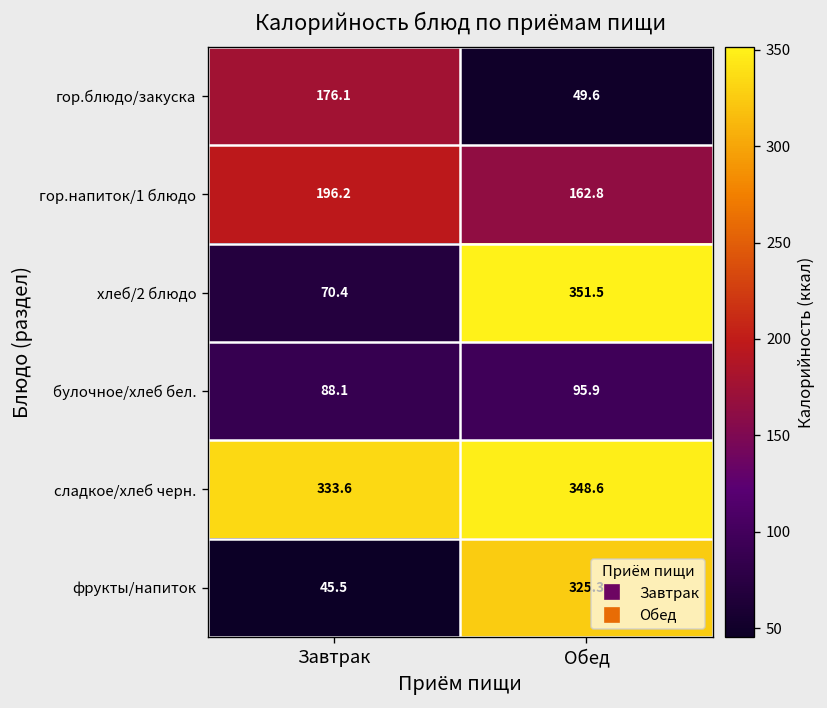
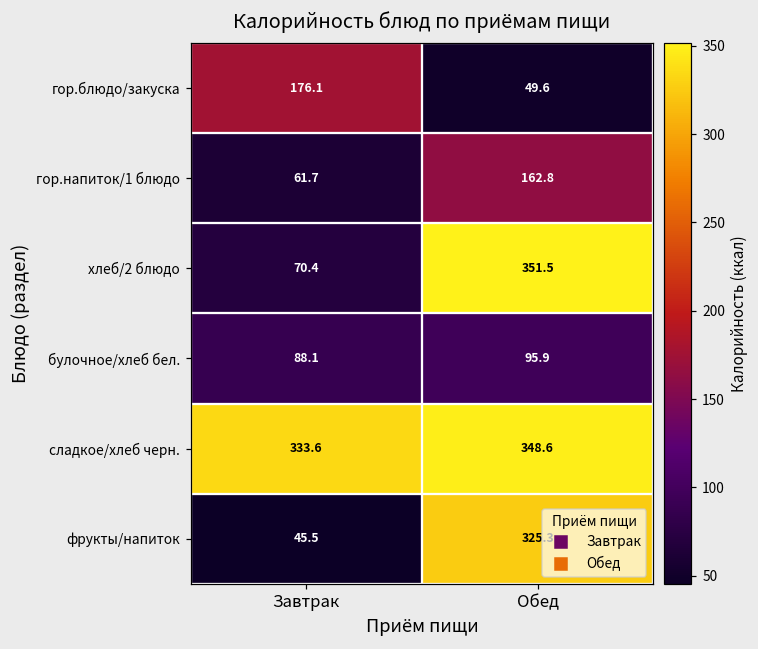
гор.напиток/1 блюдо, Завтрак: 196.2 -> 61.7
